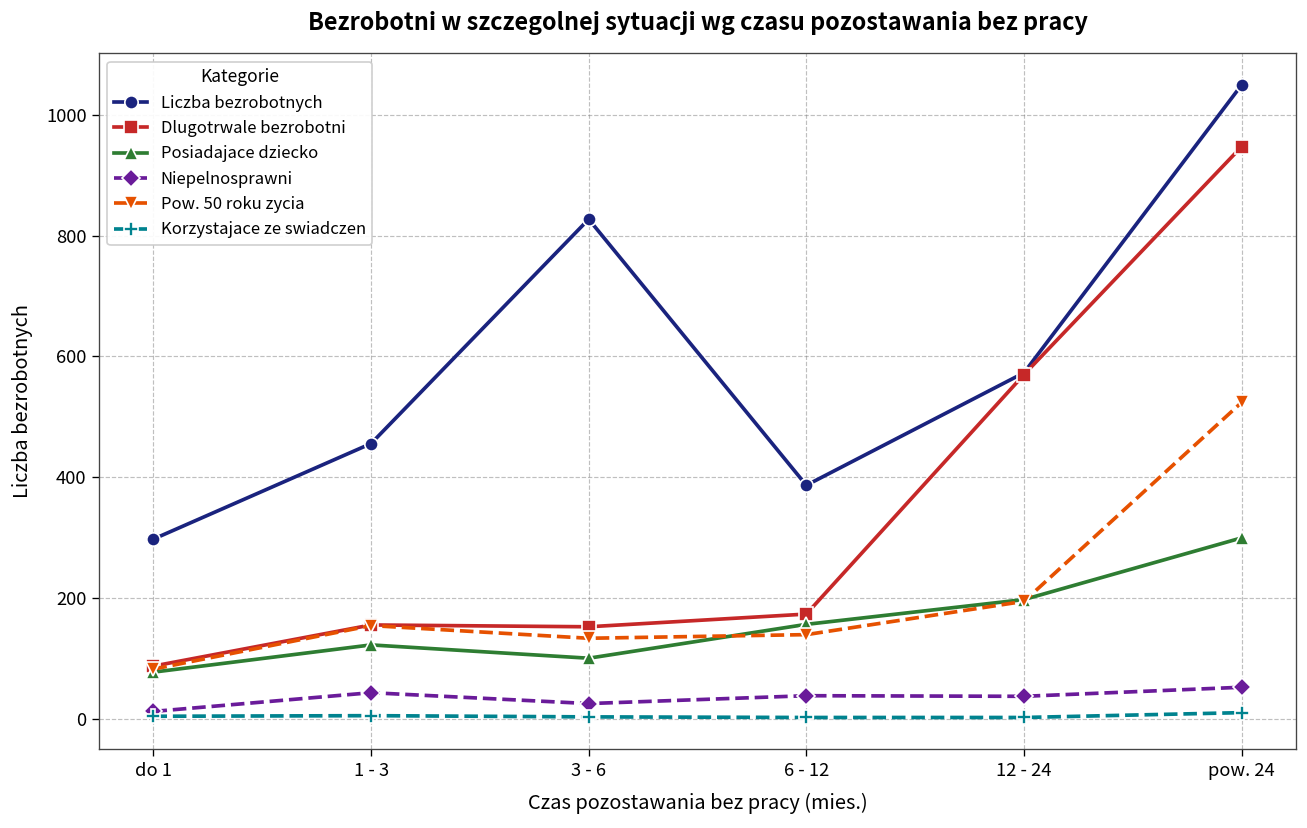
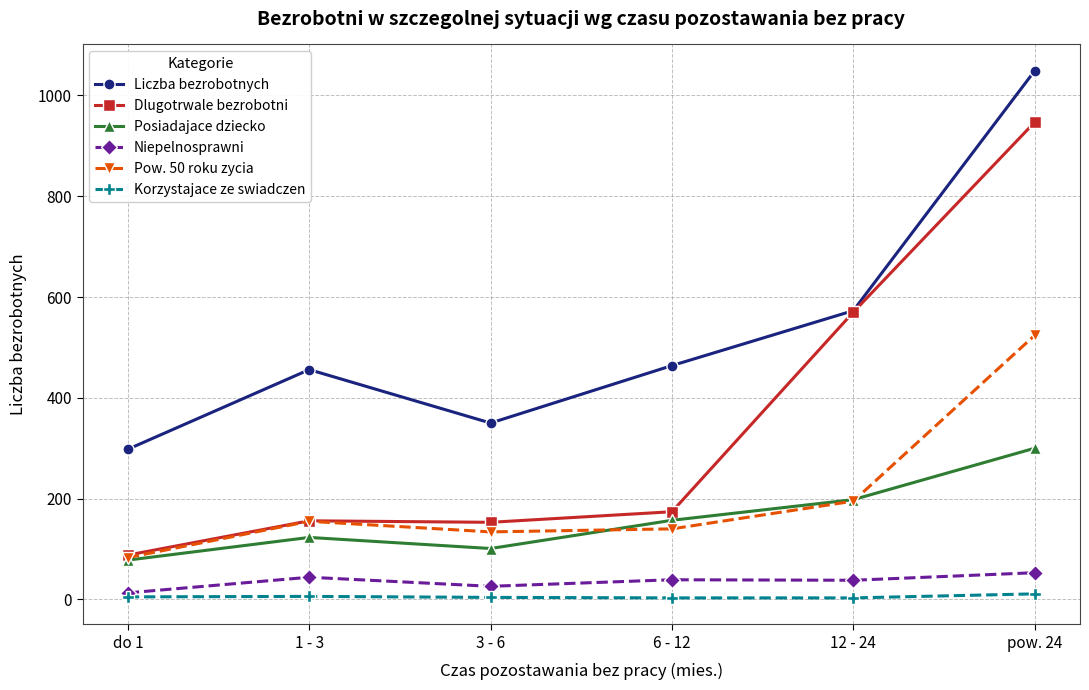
Liczba bezrobotnych, 3 - 6: 830 -> 350
Liczba bezrobotnych, 6 - 12: 390 -> 460
